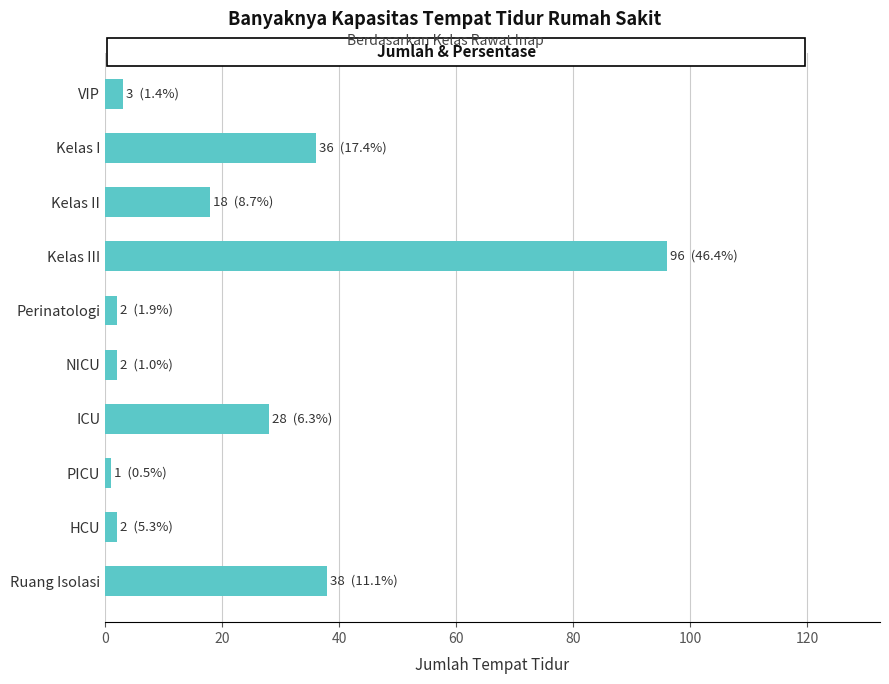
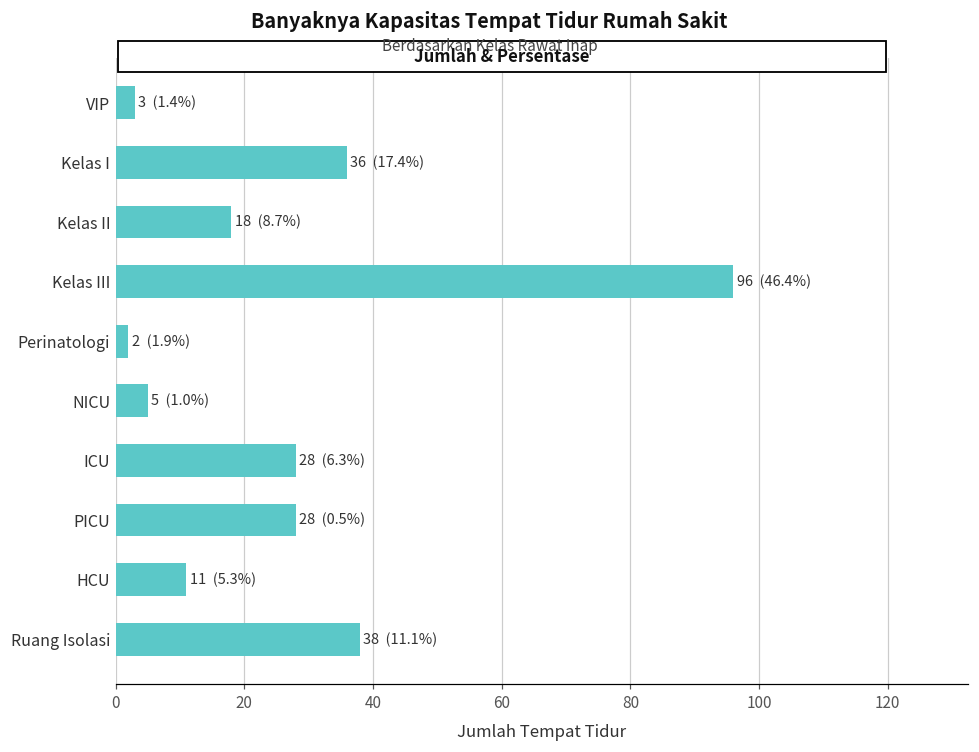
NICU: 2 -> 5
PICU: 1 -> 28
HCU: 2 -> 11
